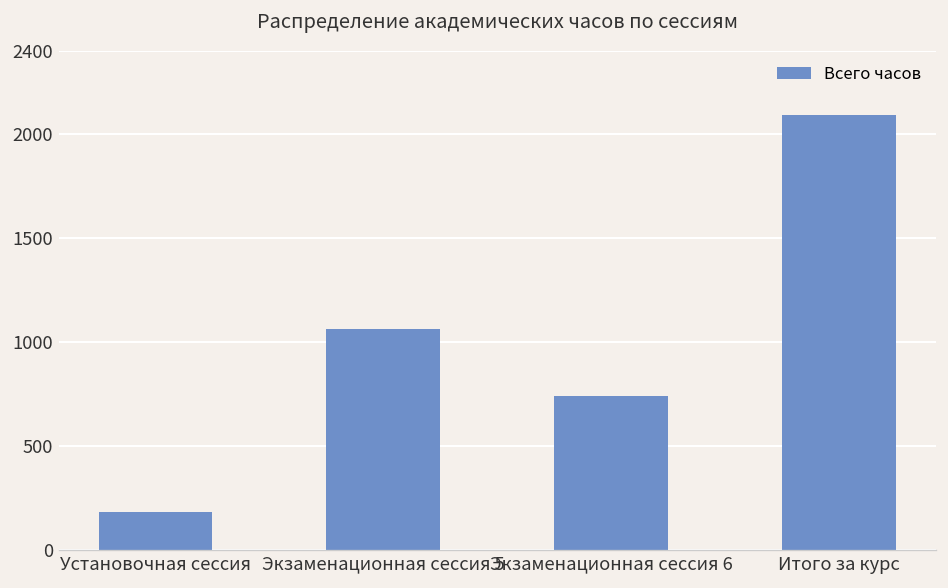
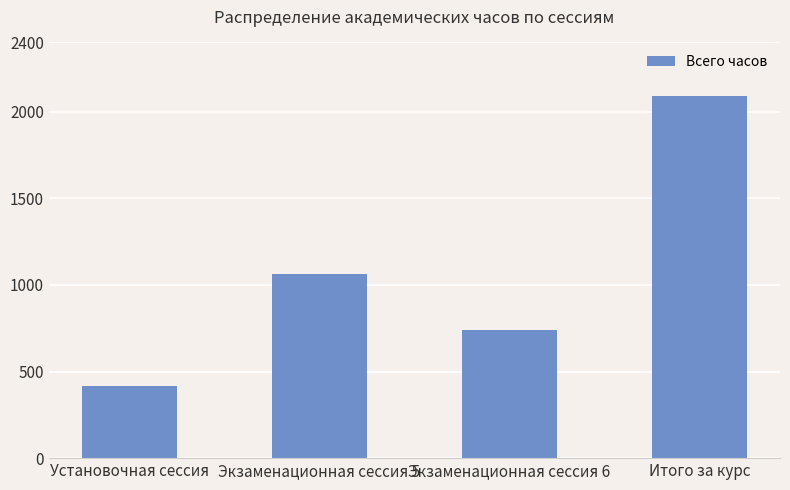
Установочная сессия: 180 -> 420
